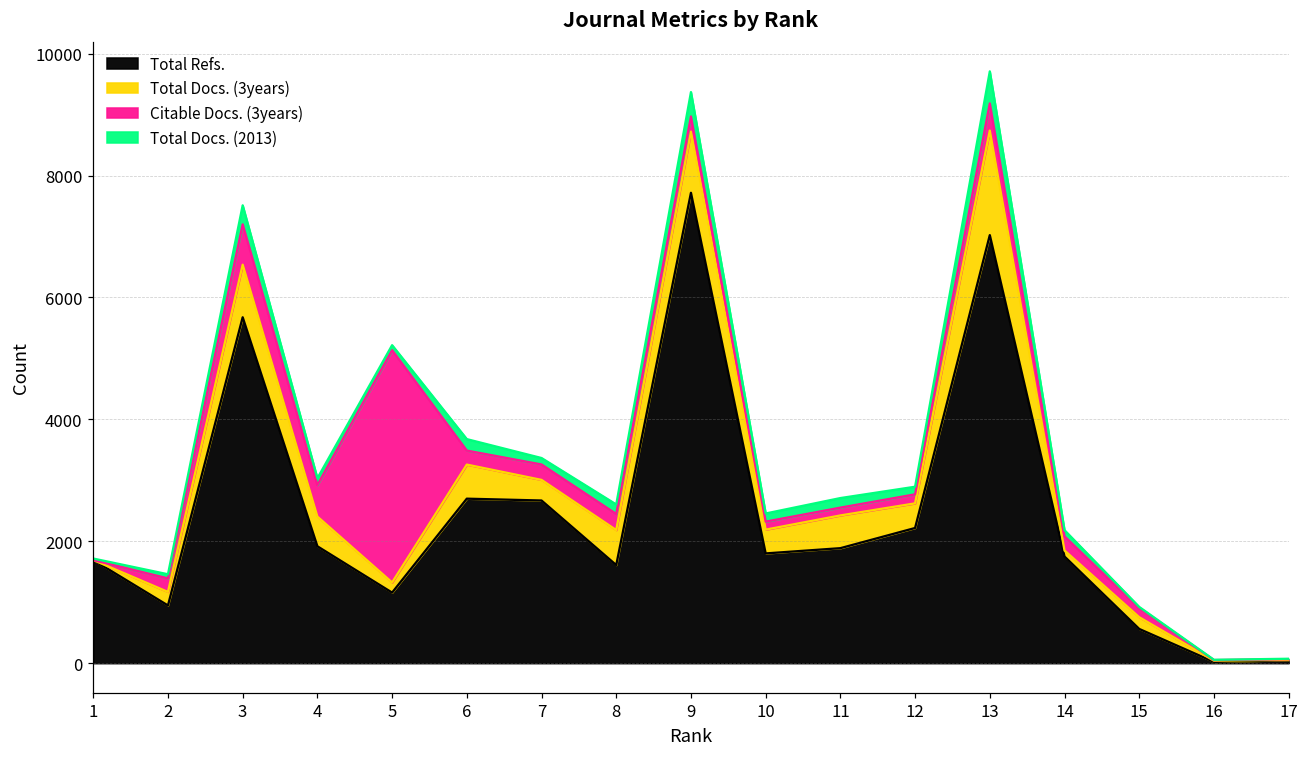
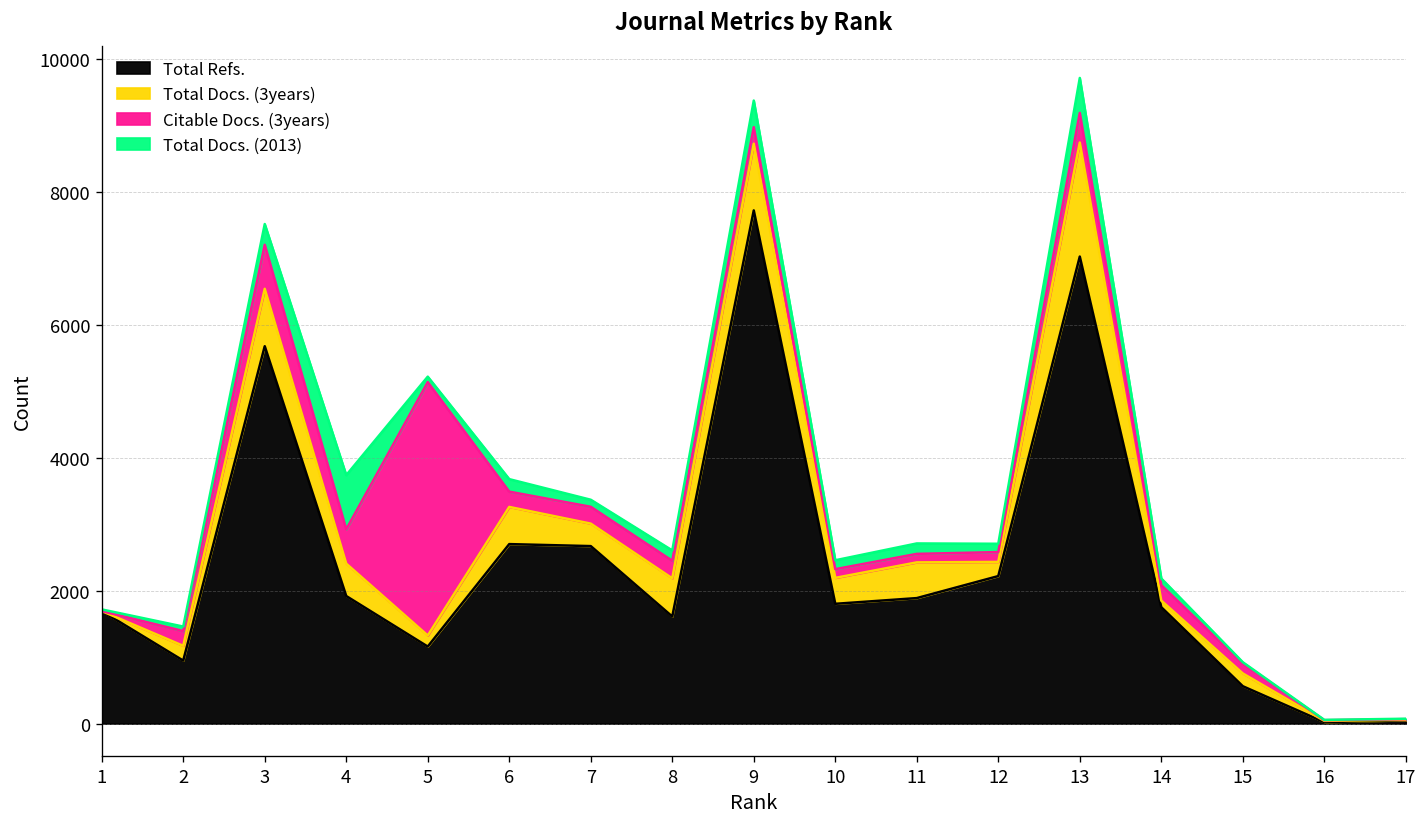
Total Docs. (2013), 4: 100 -> 800
Total Docs. (3years), 12: 400 -> 200
